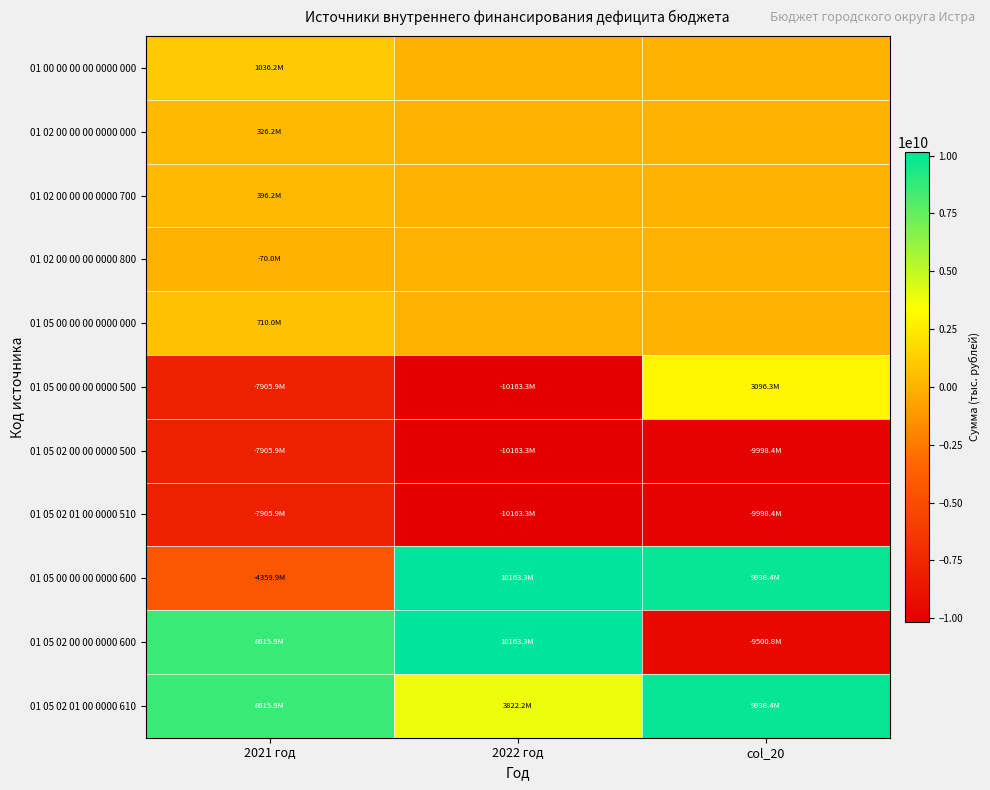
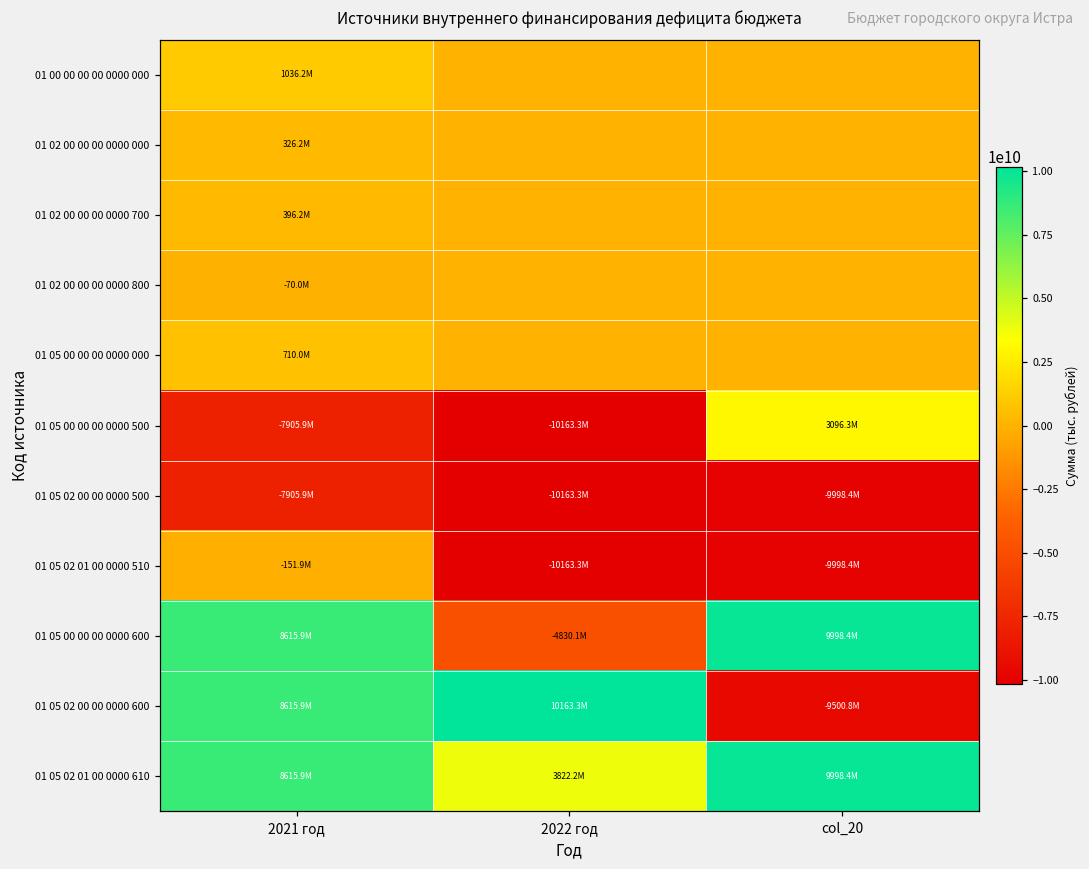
01 05 02 01 00 0000 510, 2021 год: -7905.9M -> -151.9M
01 05 00 00 00 0000 600, 2021 год: -4359.9M -> 8615.9M
01 05 00 00 00 0000 600, 2022 год: 10163.3M -> -4830.1M
